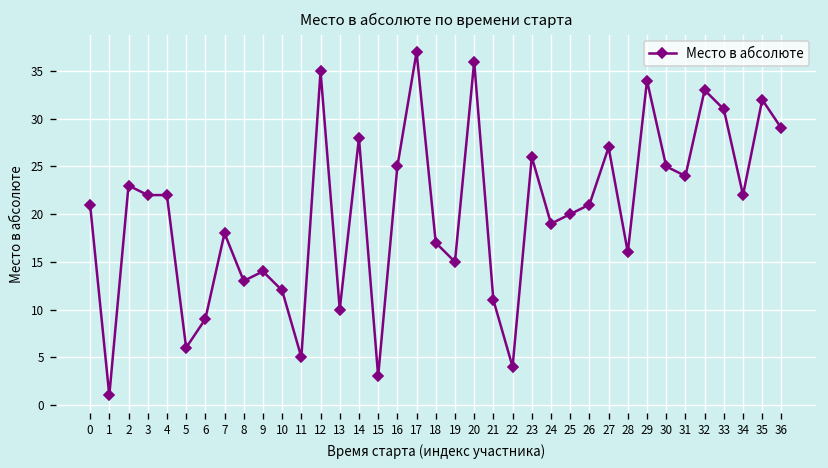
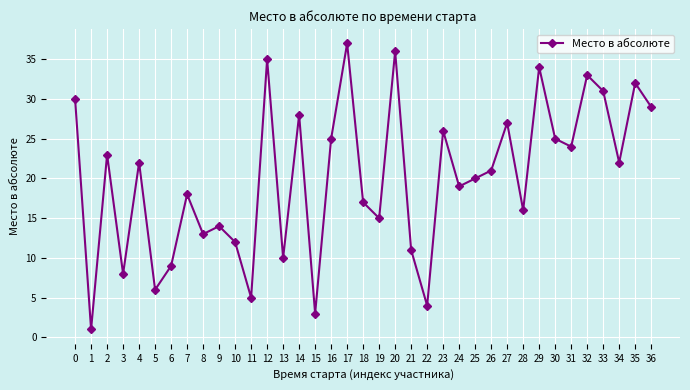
0: 21 -> 30
3: 22 -> 8
